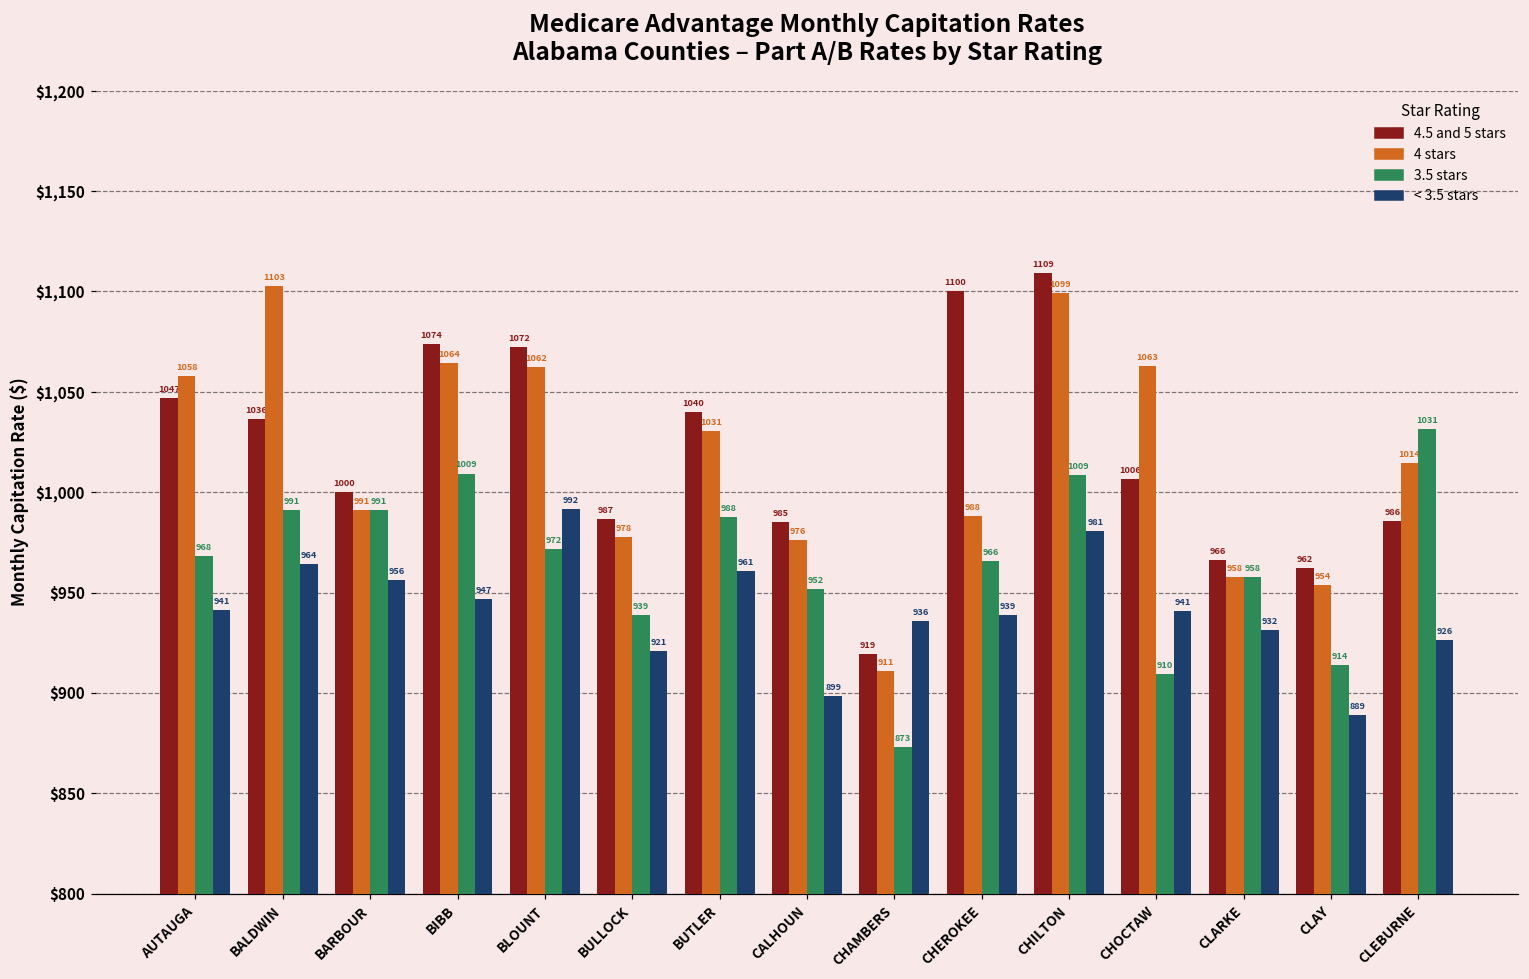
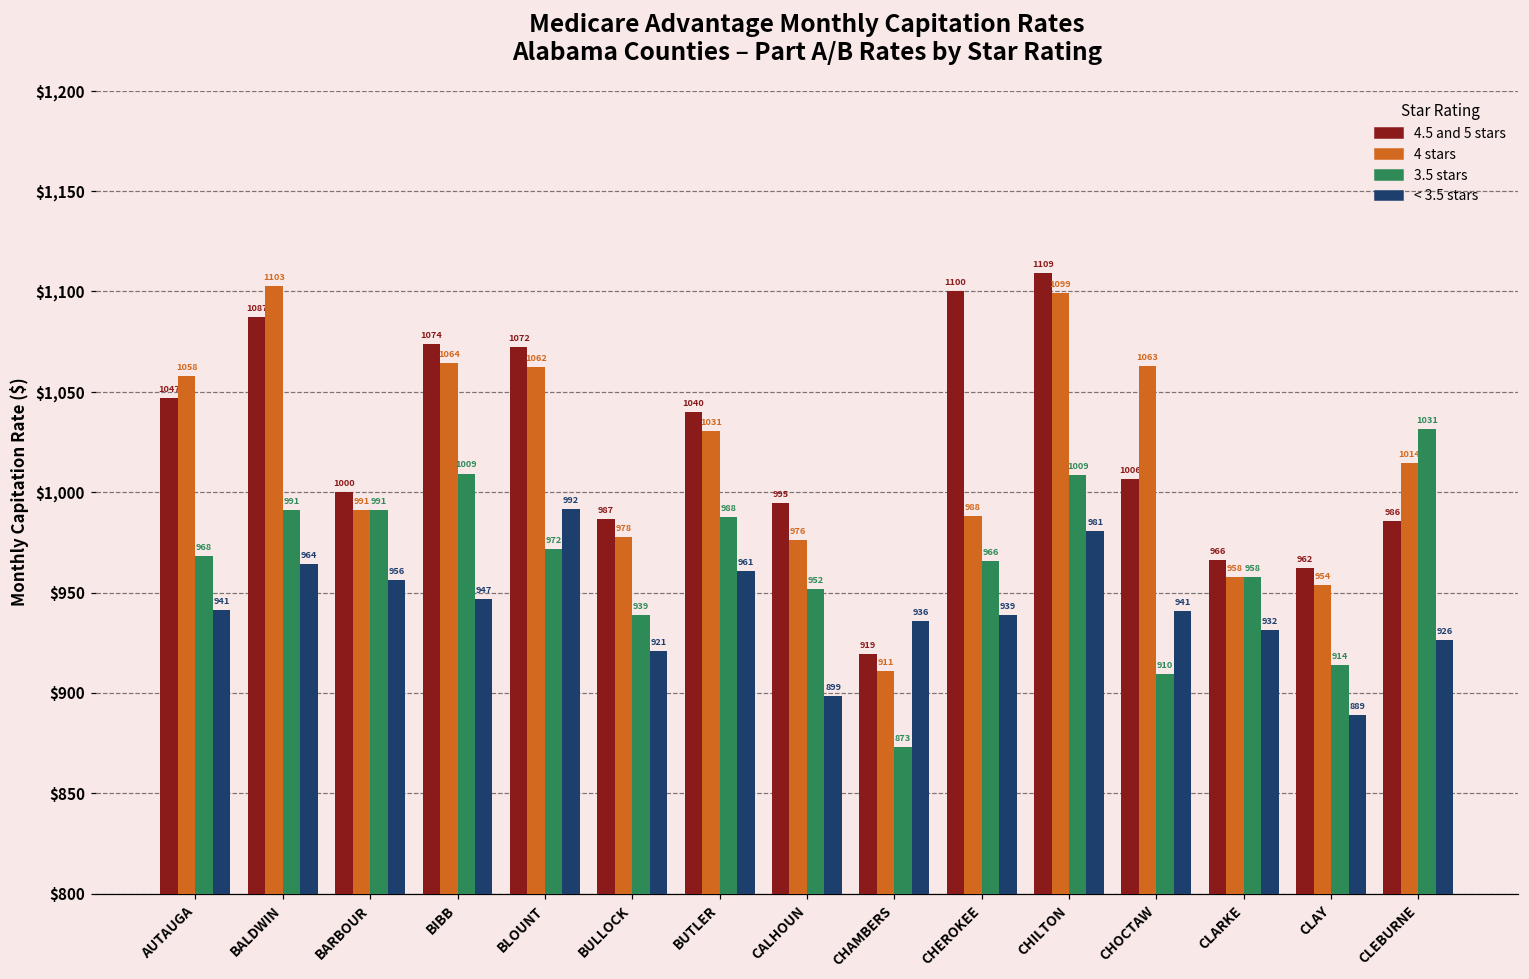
4.5 and 5 stars, BALDWIN: 1036 -> 1087
4.5 and 5 stars, CALHOUN: 985 -> 995
